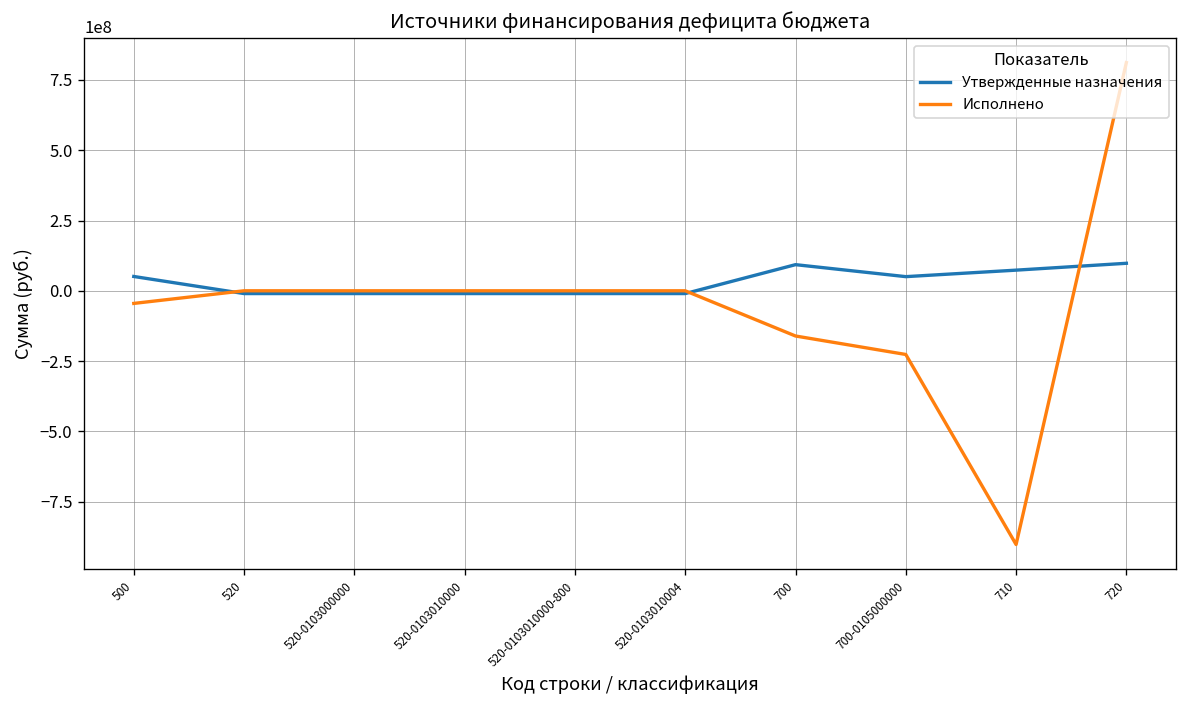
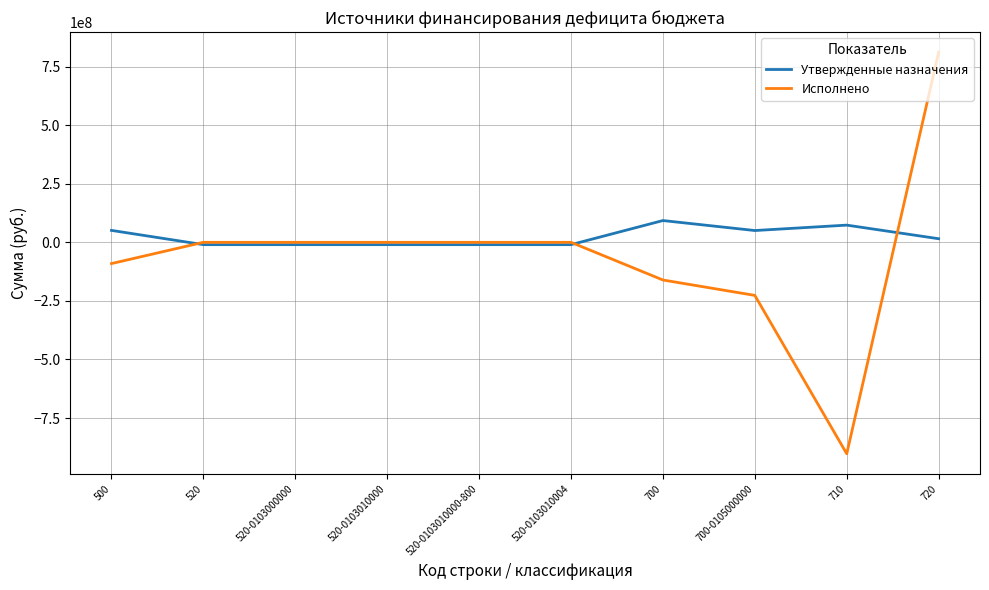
Исполнено, 500: -40000000 -> -90000000
Утвержденные назначения, 720: 100000000 -> 20000000
